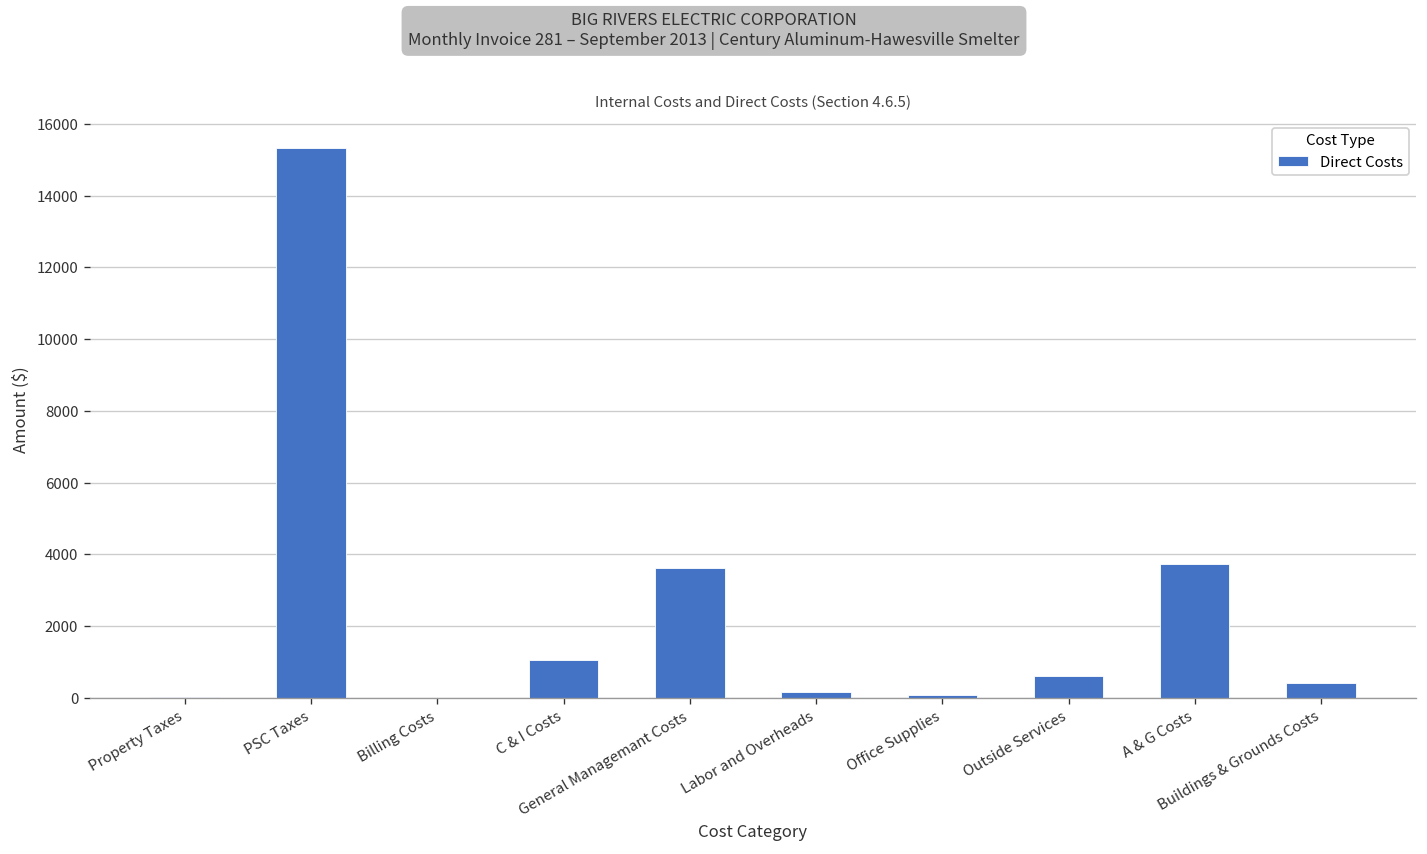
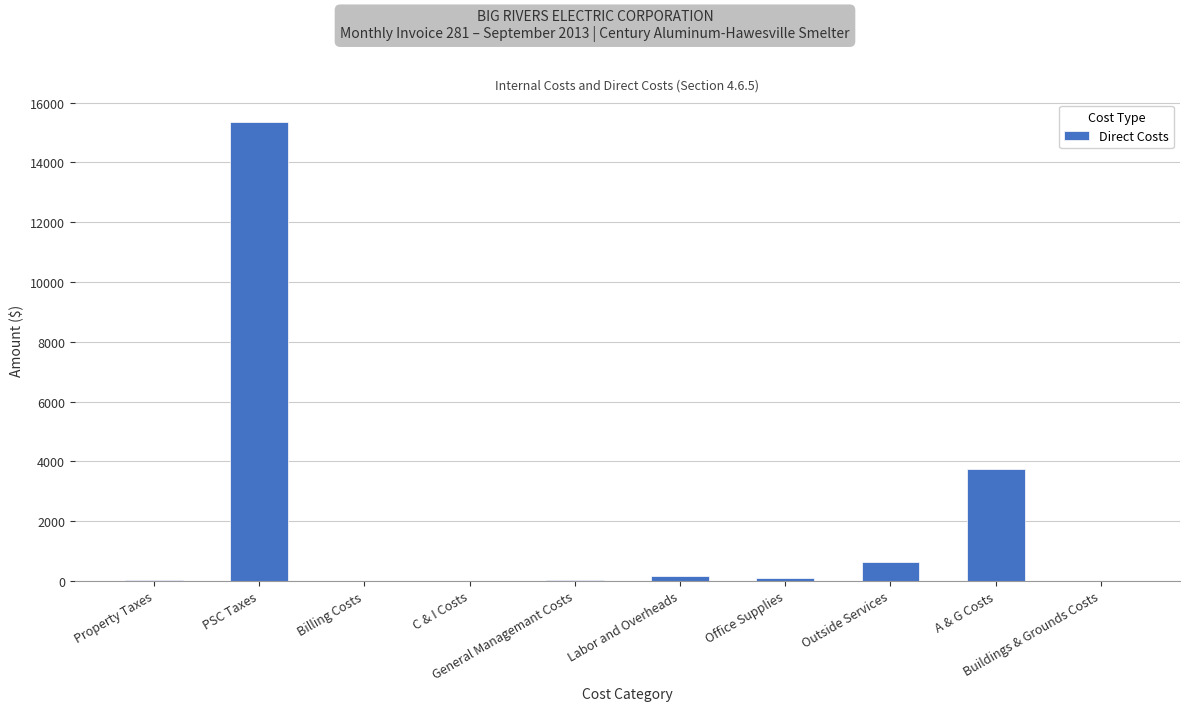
C & I Costs: 1100 -> 0
General Managemant Costs: 3600 -> 0
Buildings & Grounds Costs: 400 -> 0
